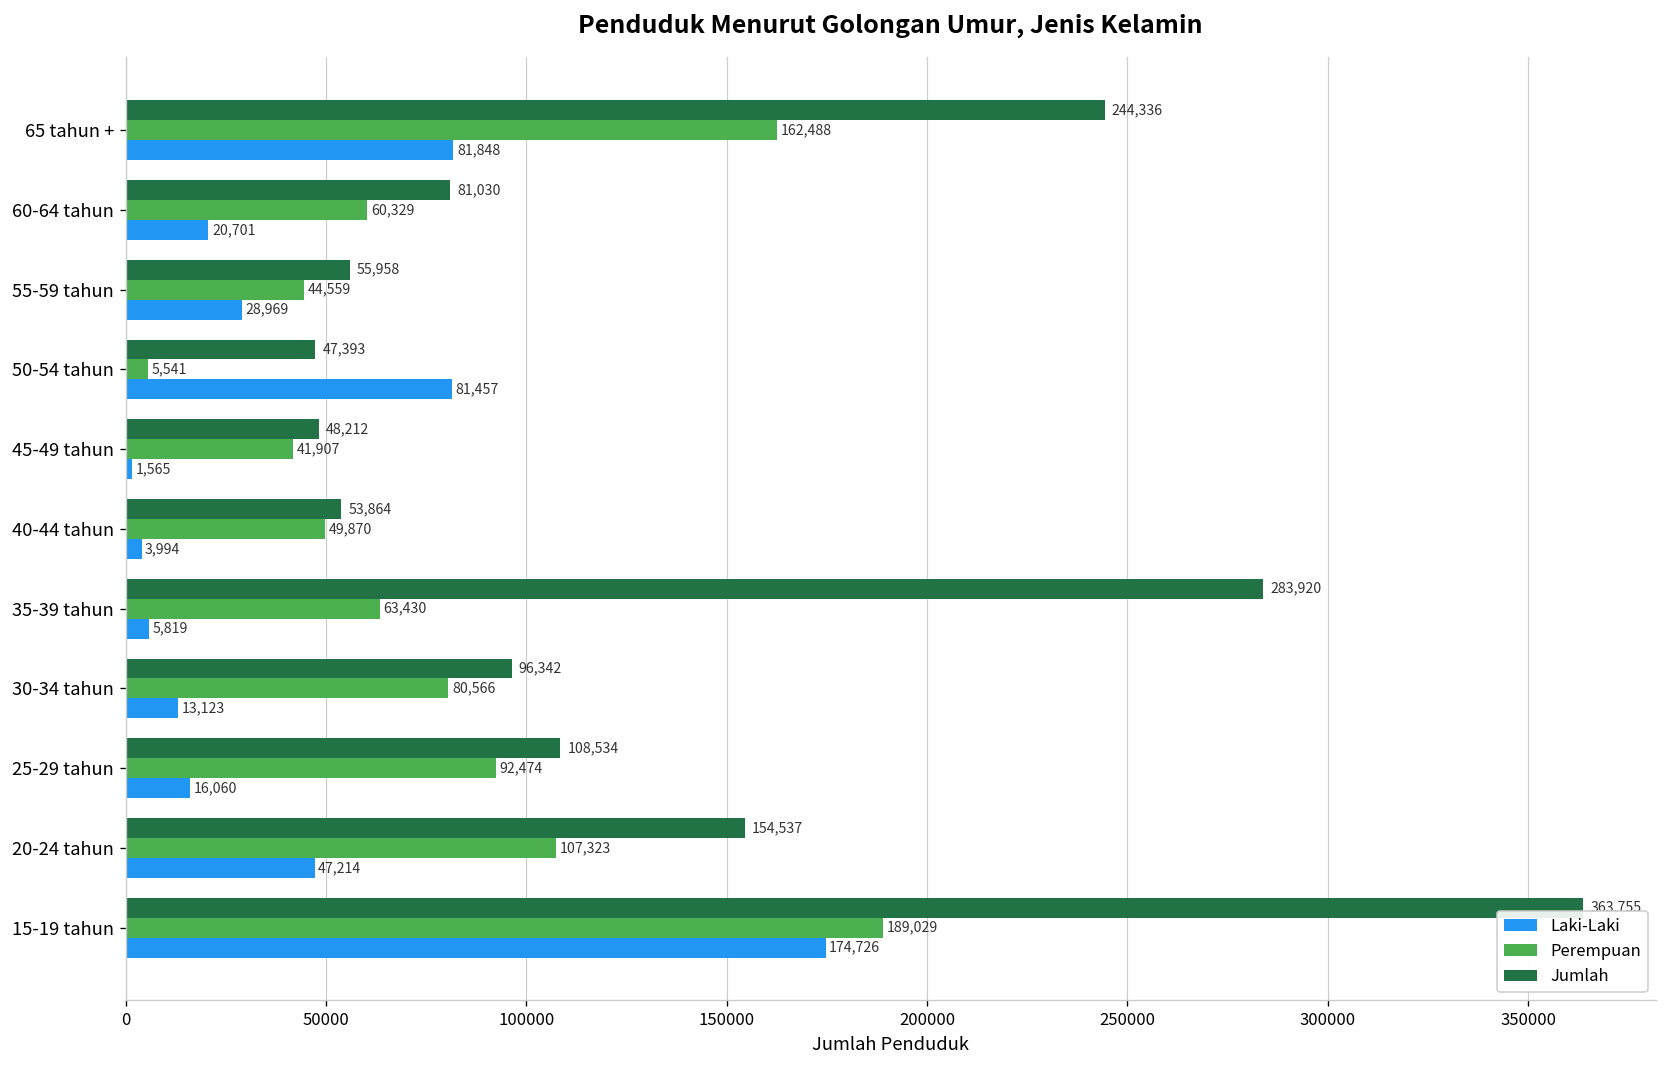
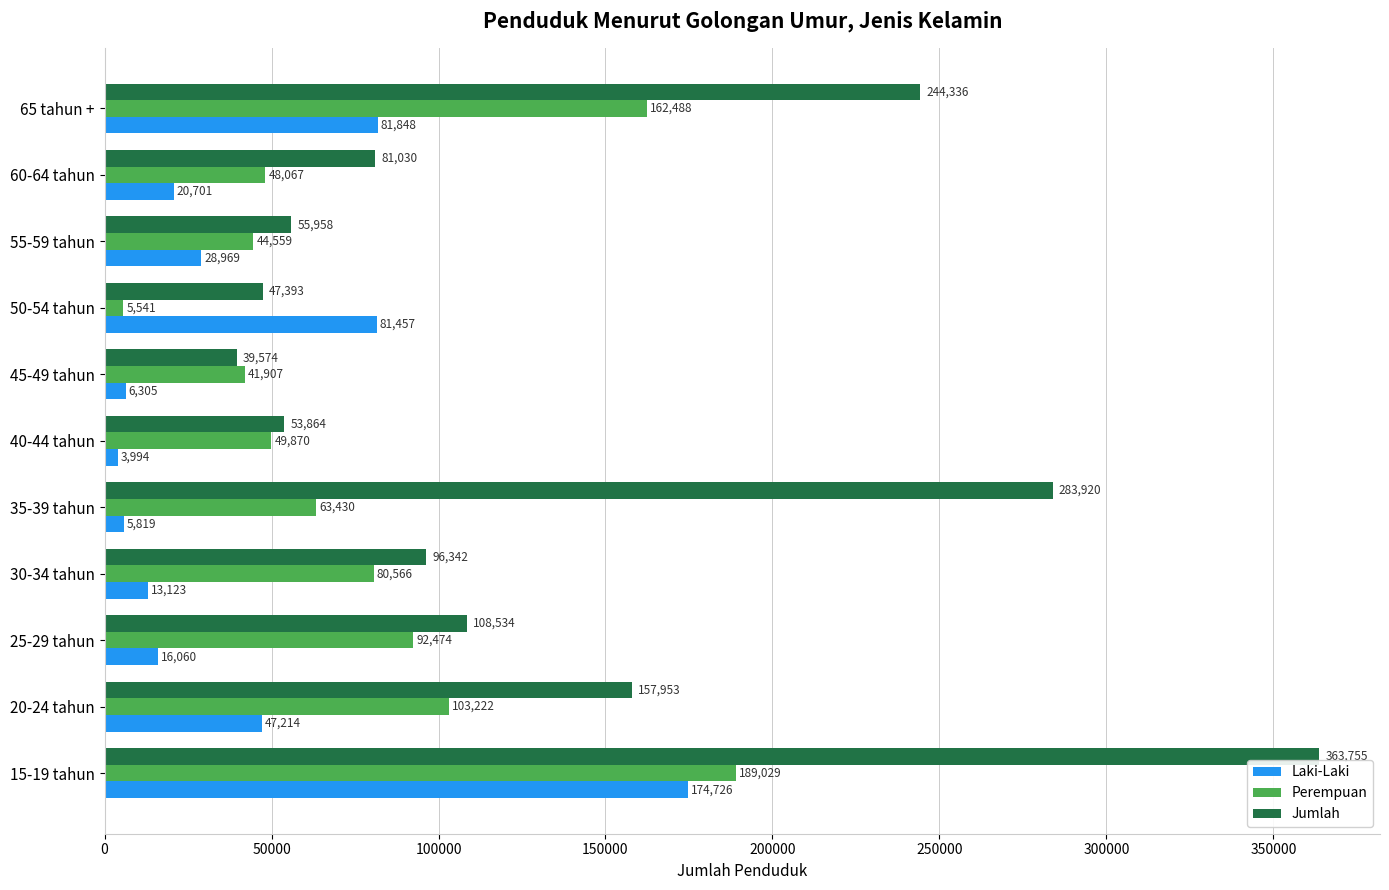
Perempuan, 60-64 tahun: 60,329 -> 48,067
Jumlah, 45-49 tahun: 48,212 -> 39,574
Laki-Laki, 45-49 tahun: 1,565 -> 6,305
Jumlah, 20-24 tahun: 154,537 -> 157,953
Perempuan, 20-24 tahun: 107,323 -> 103,222
